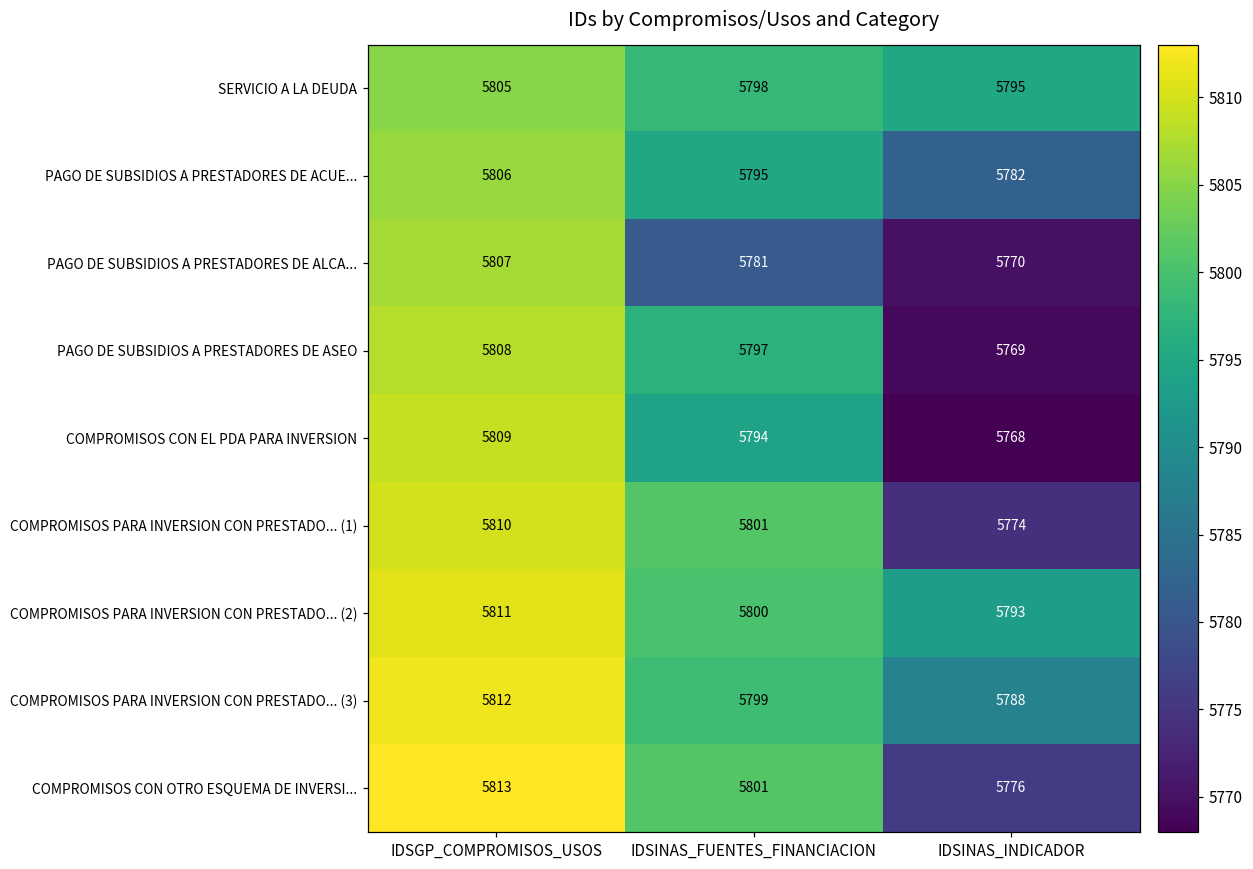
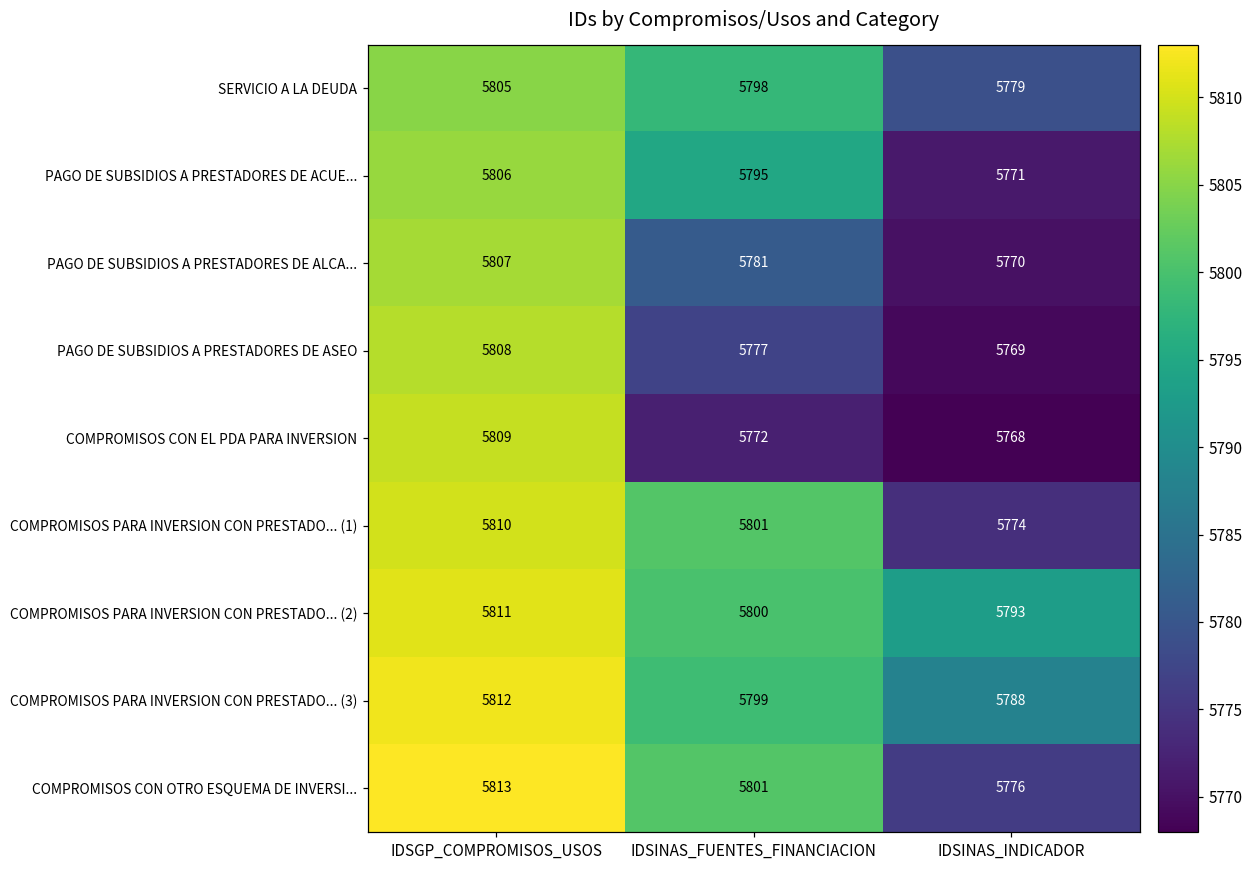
SERVICIO A LA DEUDA, IDSINAS_INDICADOR: 5795 -> 5779
PAGO DE SUBSIDIOS A PRESTADORES DE ACUE..., IDSINAS_INDICADOR: 5782 -> 5771
PAGO DE SUBSIDIOS A PRESTADORES DE ASEO, IDSINAS_FUENTES_FINANCIACION: 5797 -> 5777
COMPROMISOS CON EL PDA PARA INVERSION, IDSINAS_FUENTES_FINANCIACION: 5794 -> 5772
